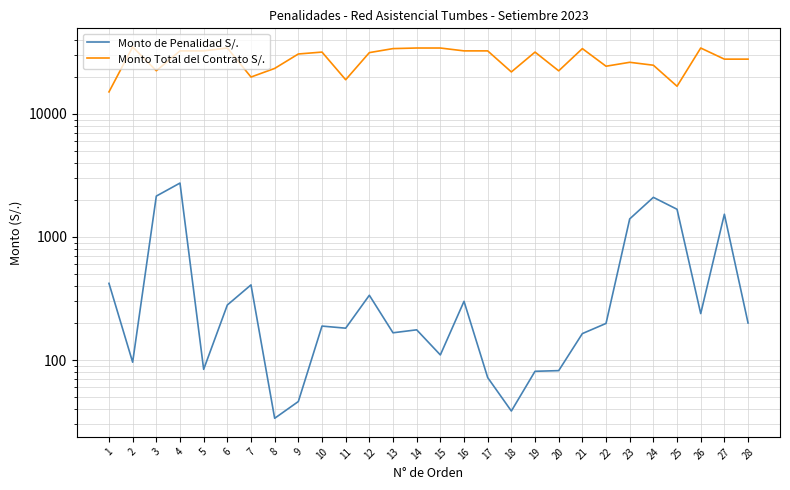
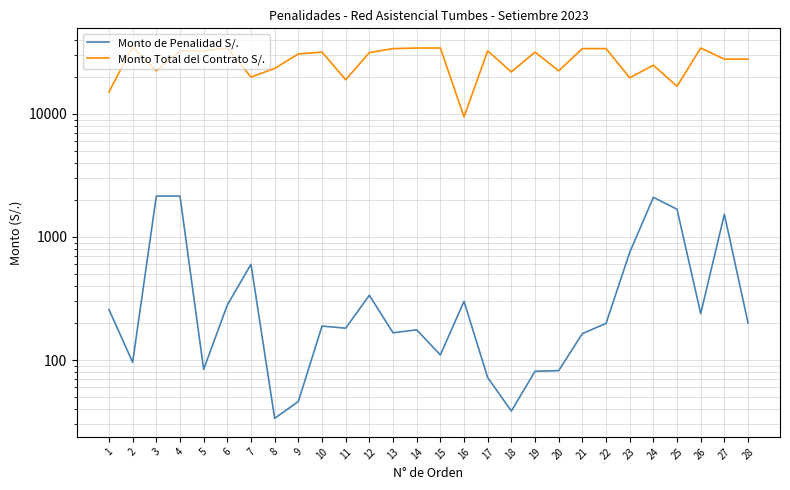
Monto de Penalidad S/., 1: 420 -> 260
Monto de Penalidad S/., 4: 2700 -> 2200
Monto de Penalidad S/., 7: 410 -> 600
Monto Total del Contrato S/., 16: 33000 -> 9000
Monto Total del Contrato S/., 22: 24000 -> 34000
Monto de Penalidad S/., 23: 1400 -> 800
Monto Total del Contrato S/., 23: 26000 -> 20000
